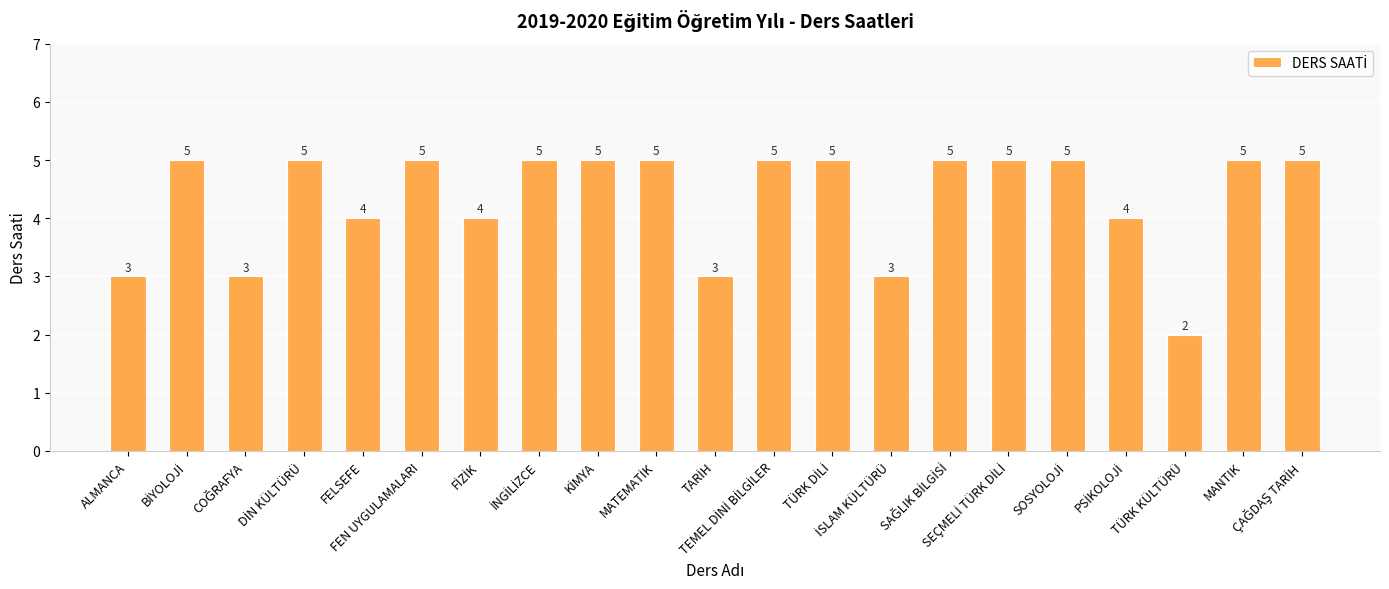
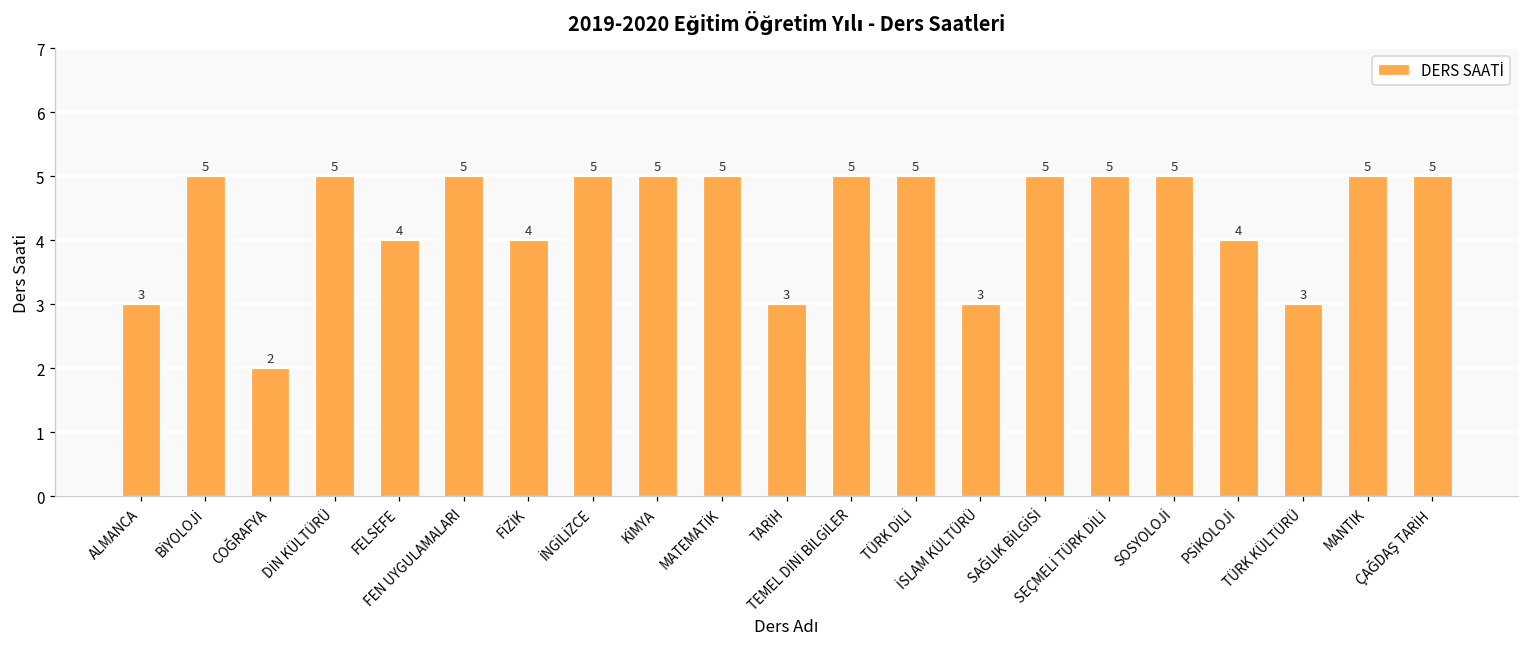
COĞRAFYA: 3 -> 2
TÜRK KÜLTÜRÜ: 2 -> 3
